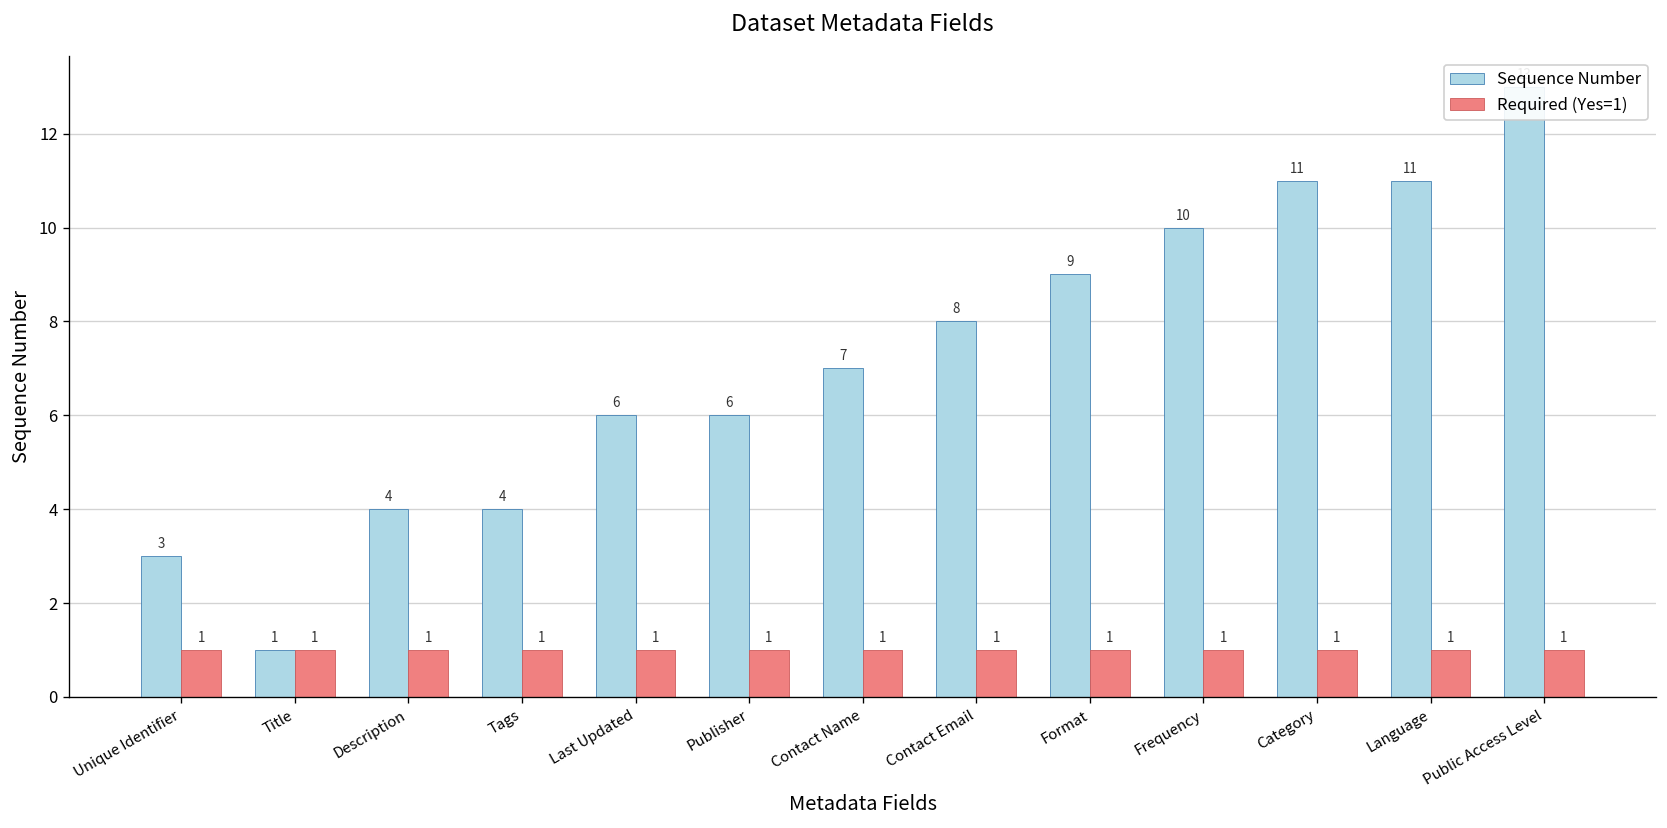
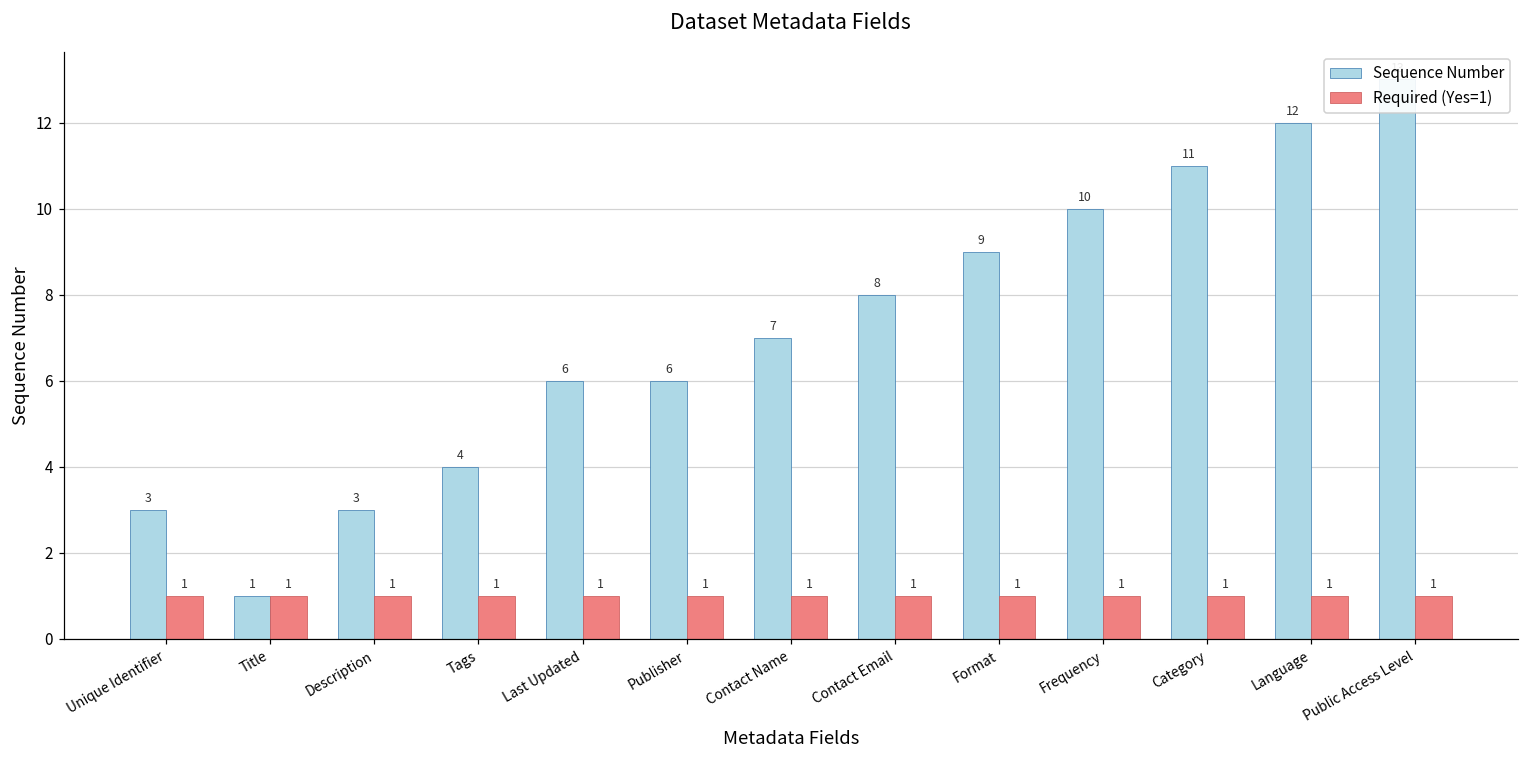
Sequence Number, Description: 4 -> 3
Sequence Number, Language: 11 -> 12
